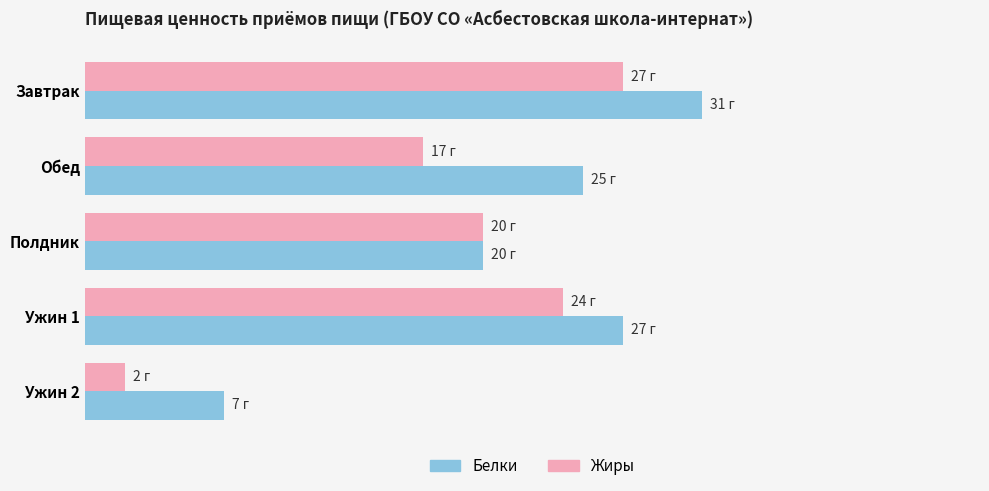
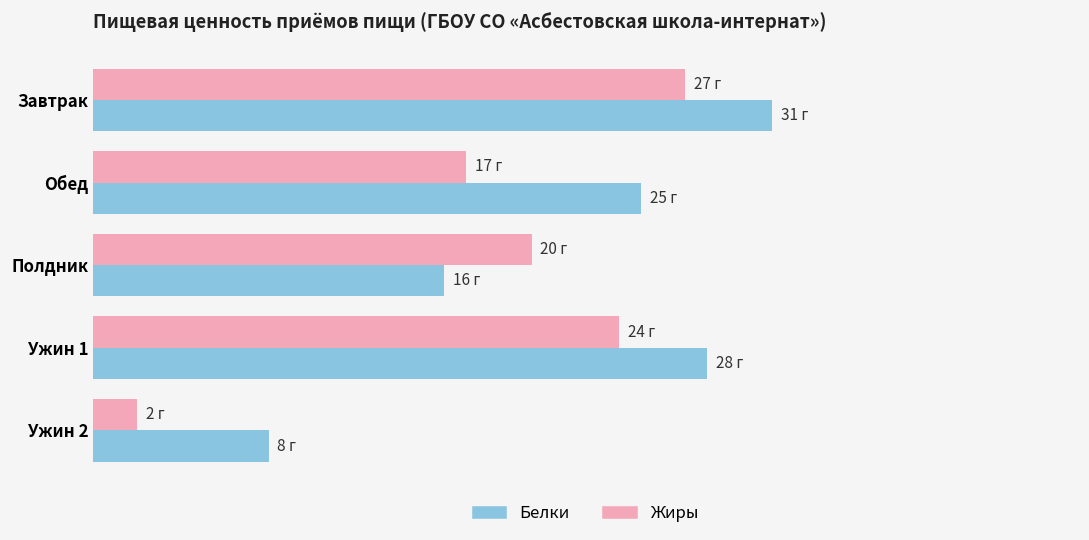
Белки, Полдник: 20 -> 16
Белки, Ужин 1: 27 -> 28
Белки, Ужин 2: 7 -> 8
